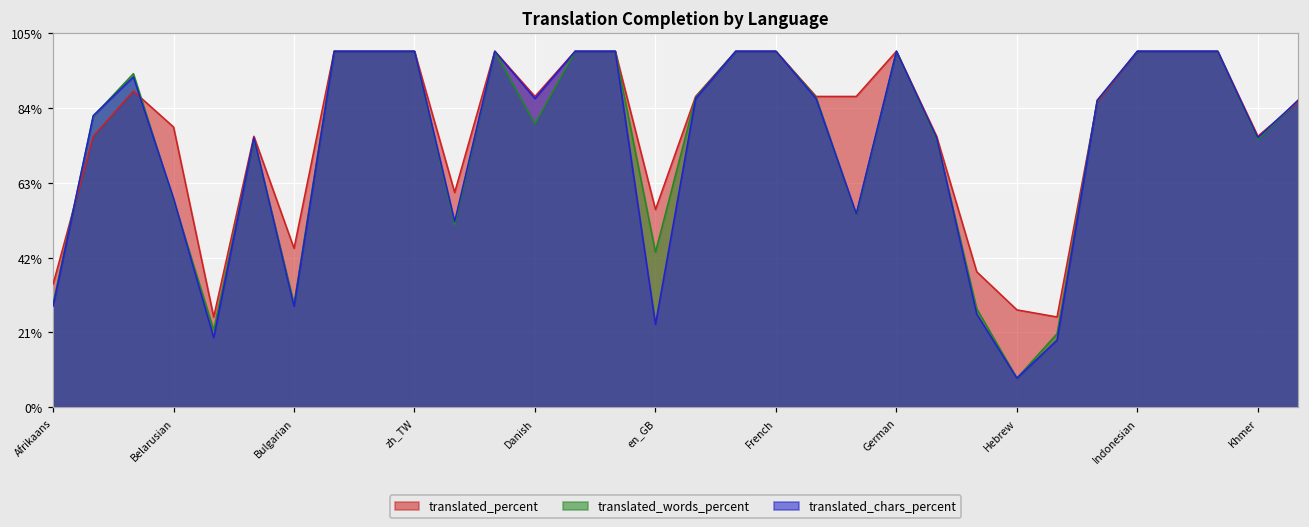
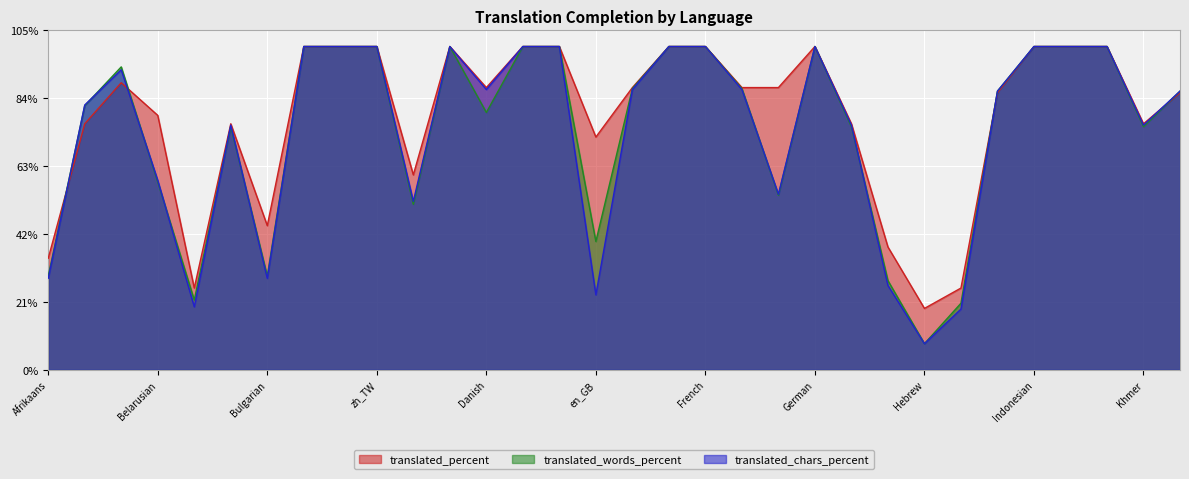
translated_percent, en_GB: 56% -> 72%
translated_words_percent, en_GB: 44% -> 40%
translated_percent, Hebrew: 27% -> 19%
